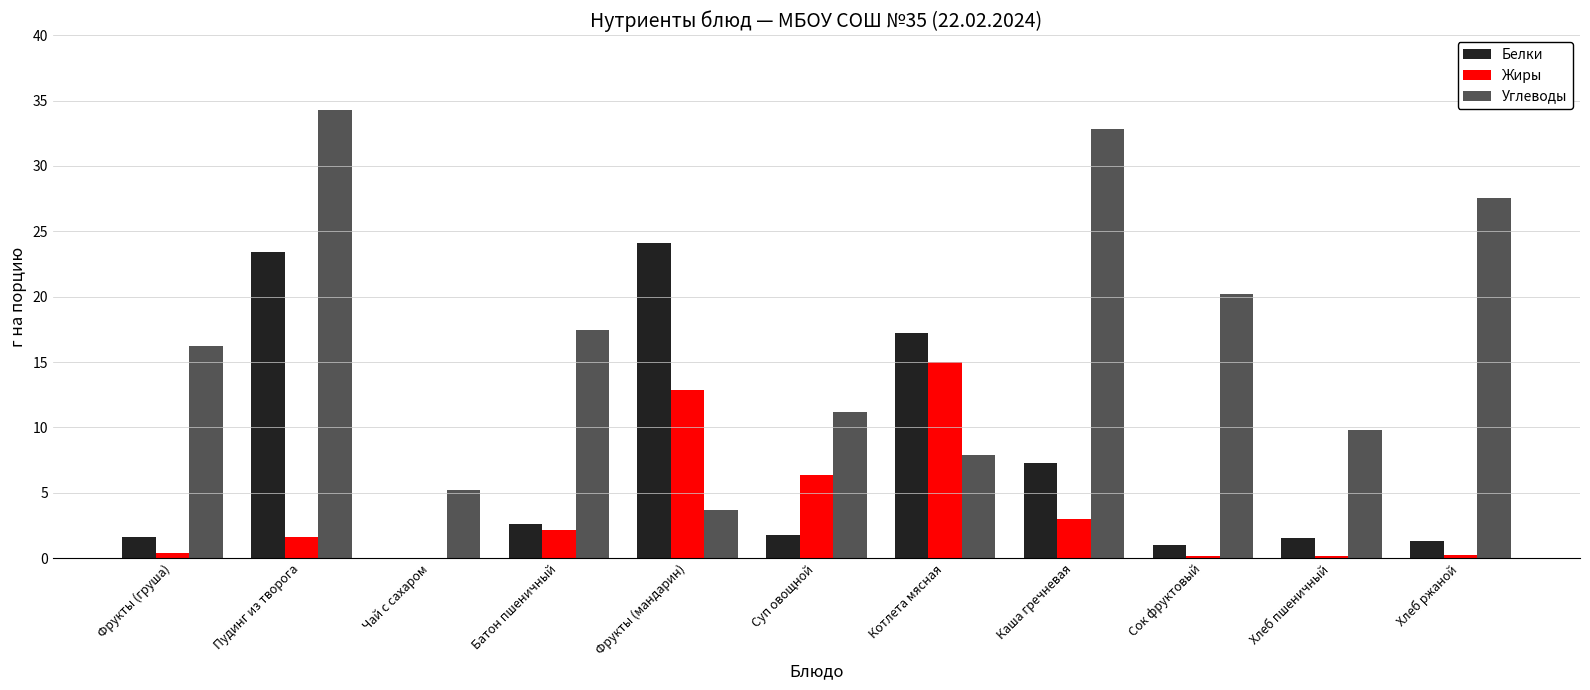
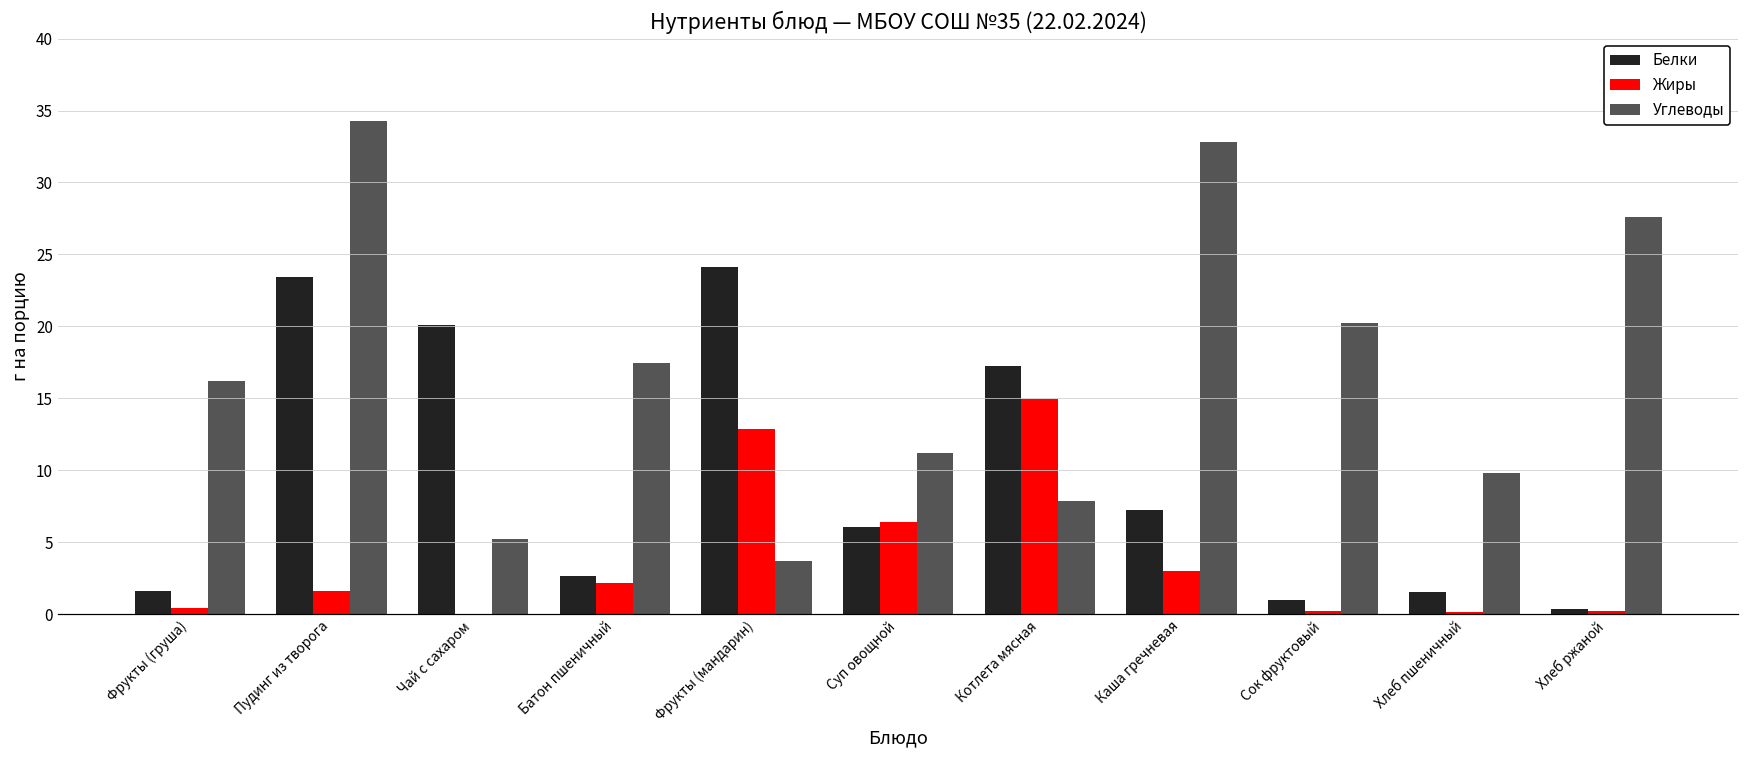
Белки, Чай с сахаром: 0.0 -> 20.1
Белки, Суп овощной: 1.8 -> 6.0
Белки, Хлеб ржаной: 1.3 -> 0.4
